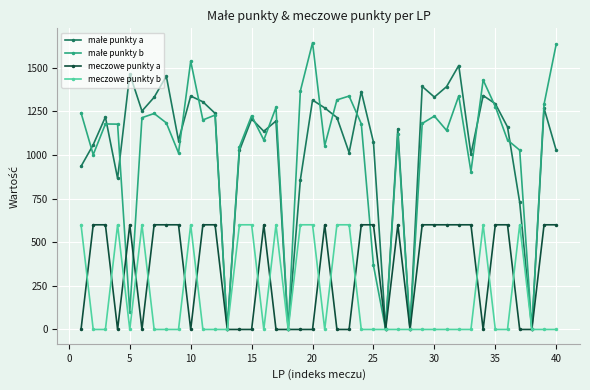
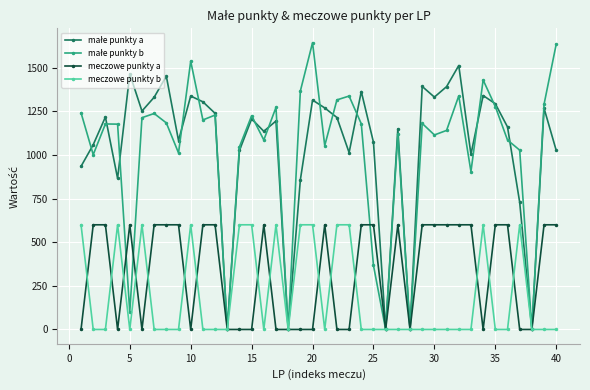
małe punkty b, 30: 1220 -> 1120
